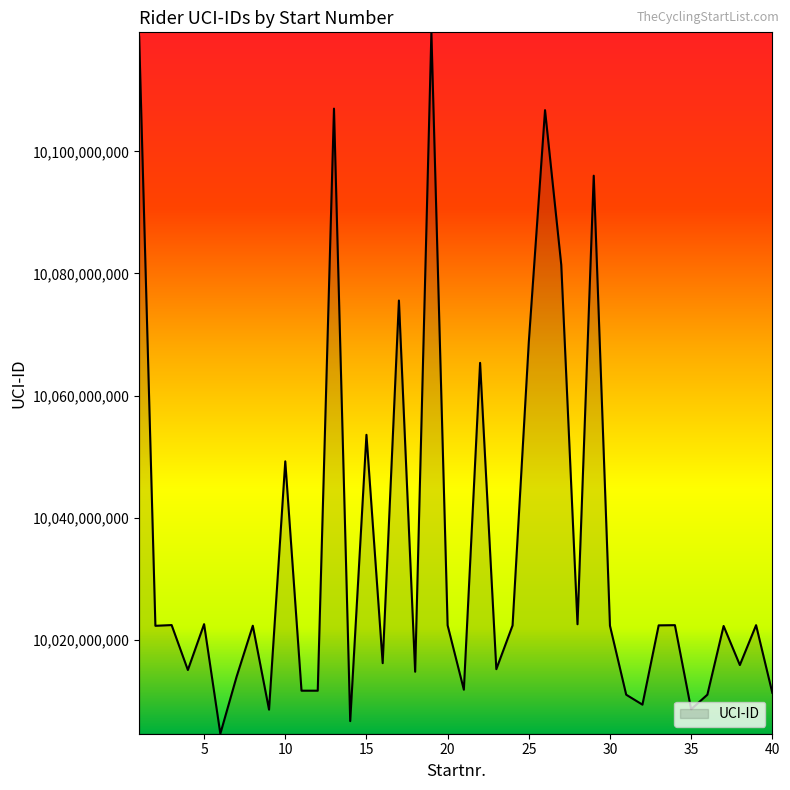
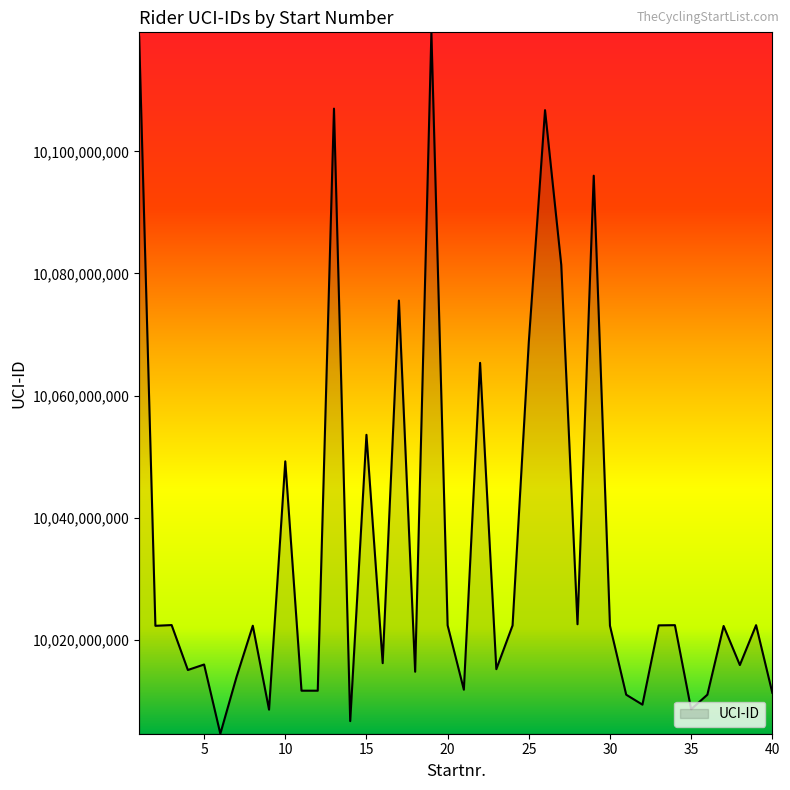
5: 10,023,000,000 -> 10,016,000,000
